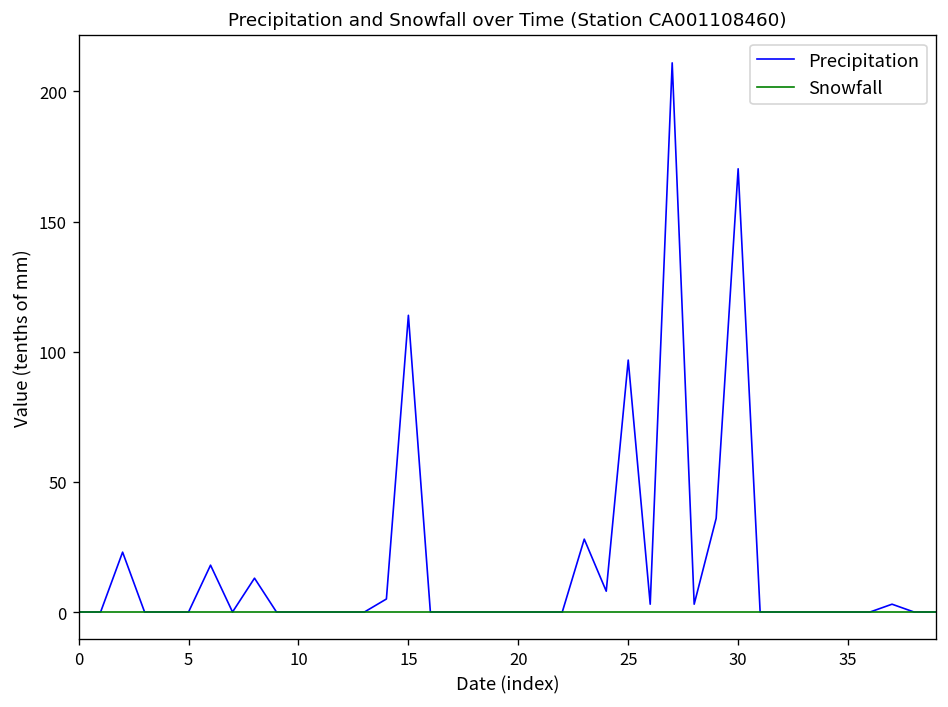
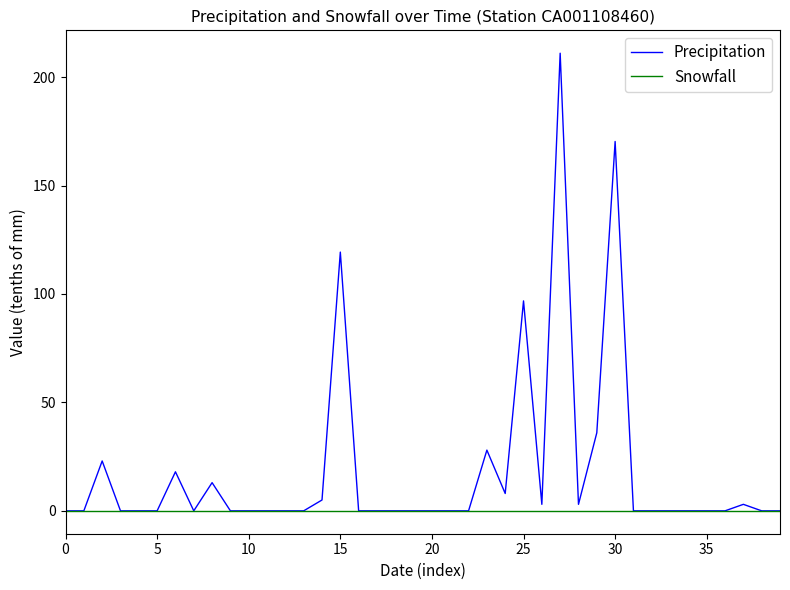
Precipitation, 15: 114 -> 119
